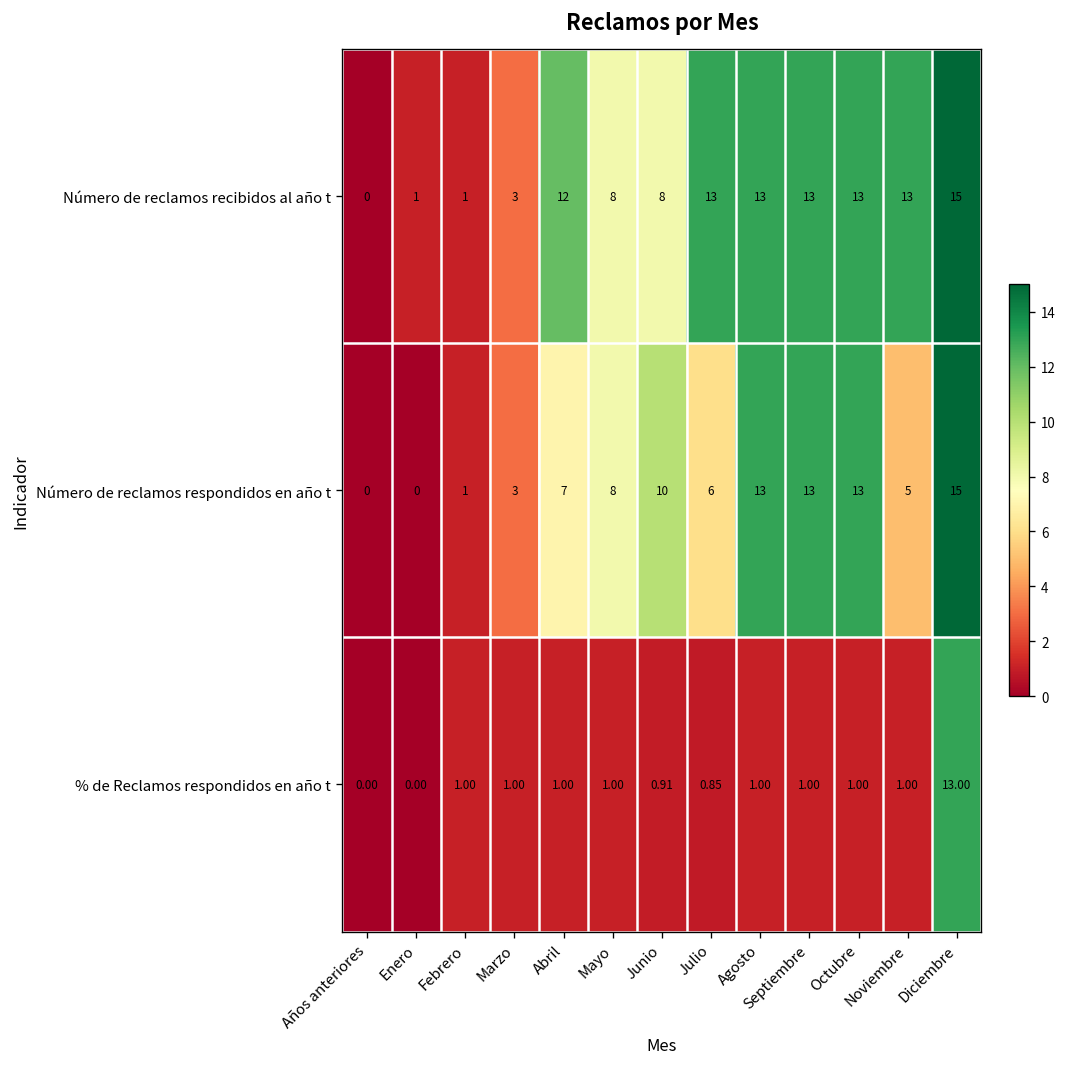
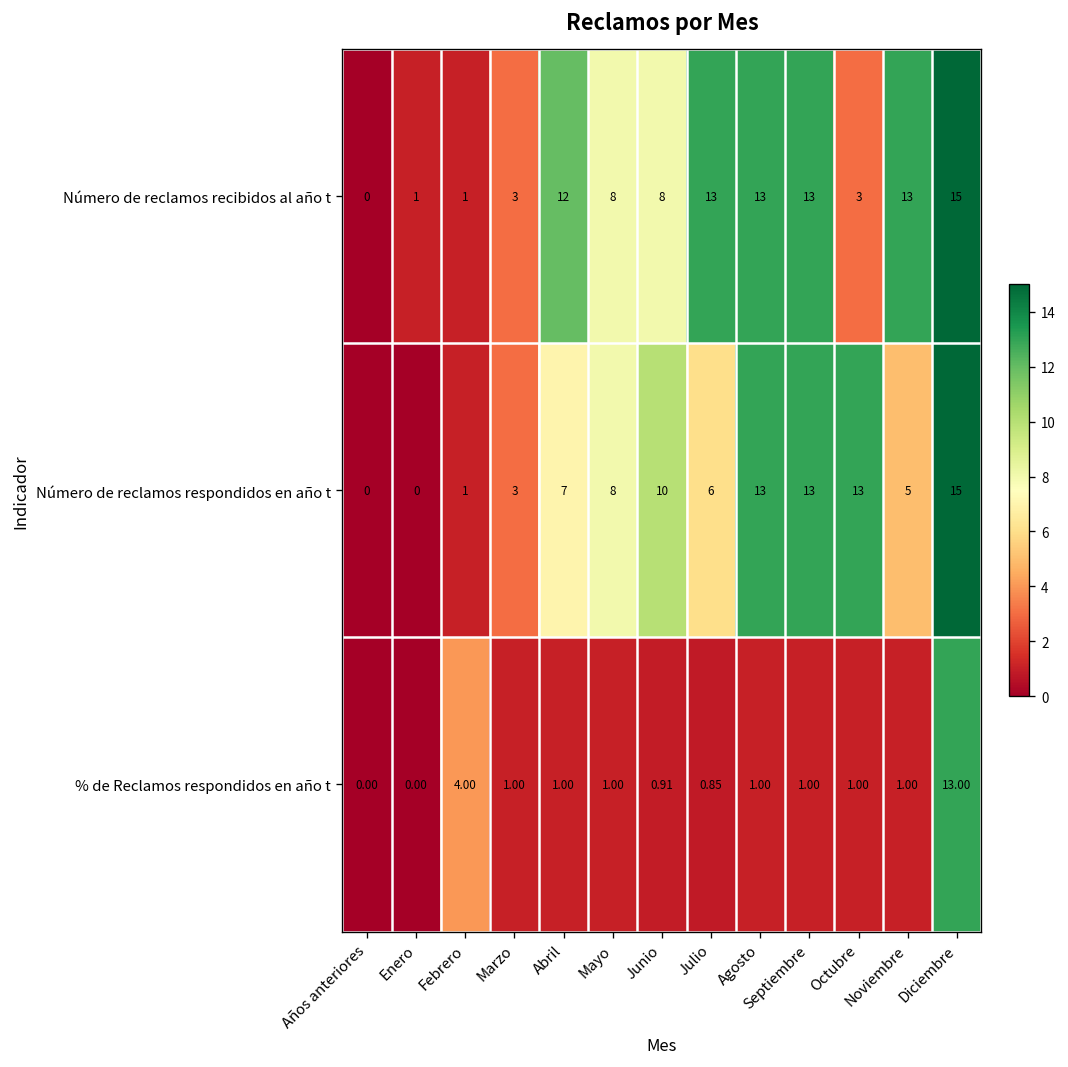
Número de reclamos recibidos al año t, Octubre: 13 -> 3
% de Reclamos respondidos en año t, Febrero: 1.00 -> 4.00
